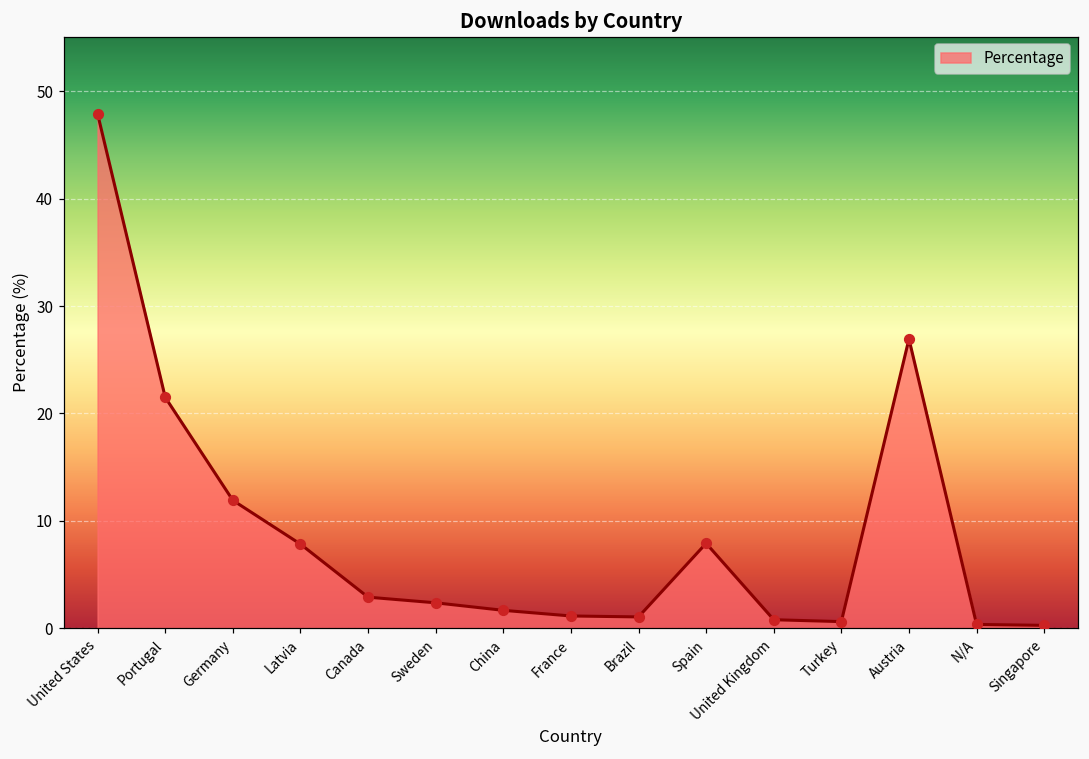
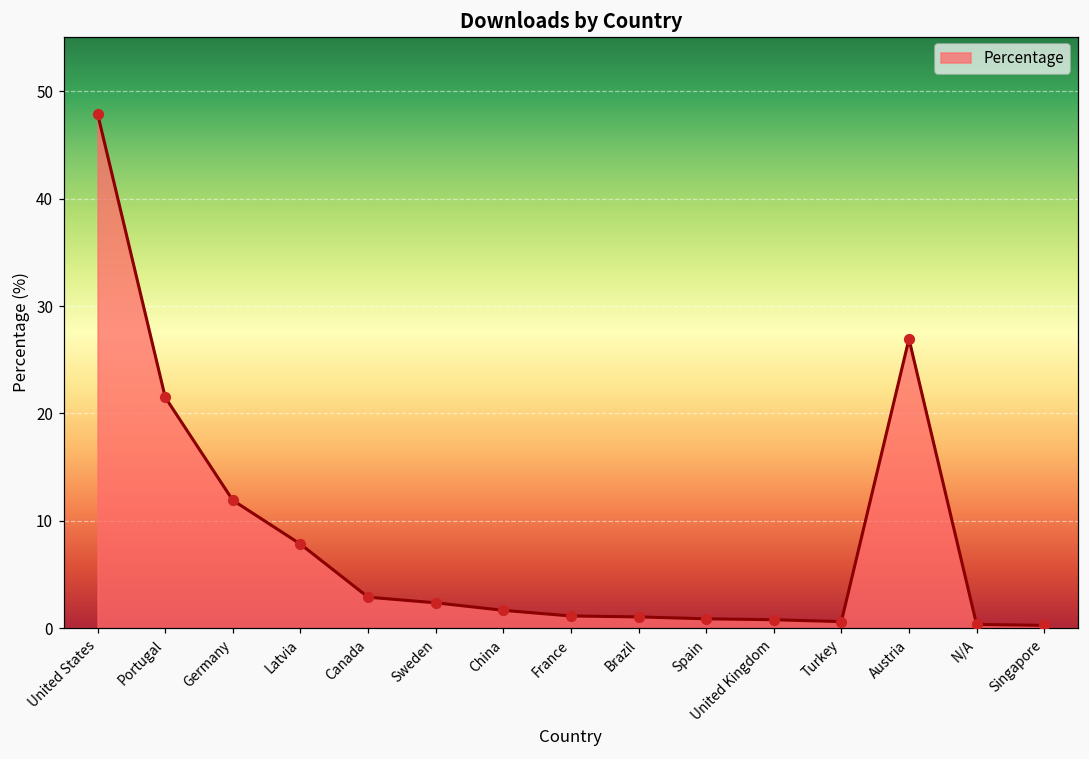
Spain: 8 -> 1
